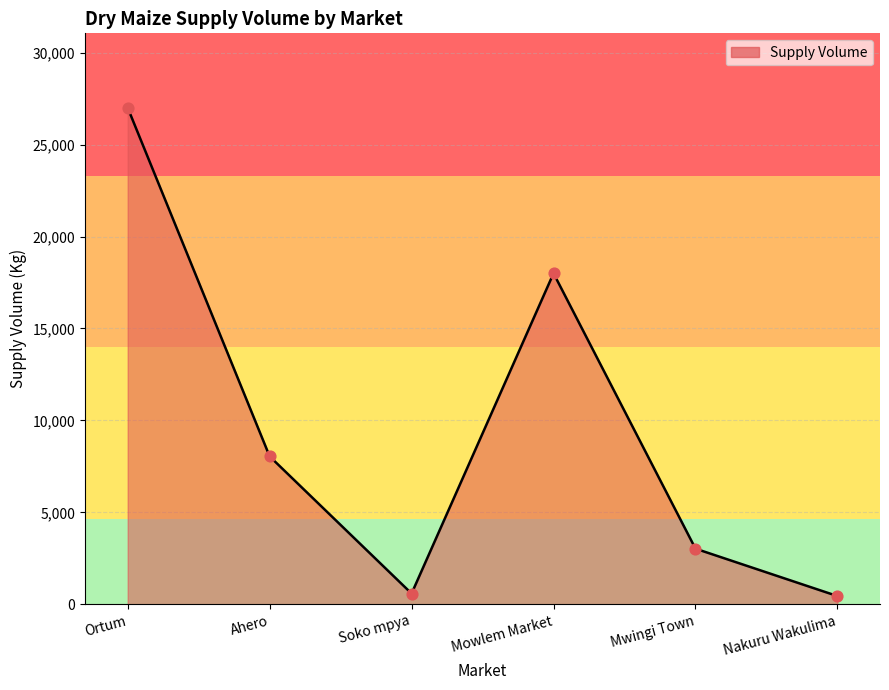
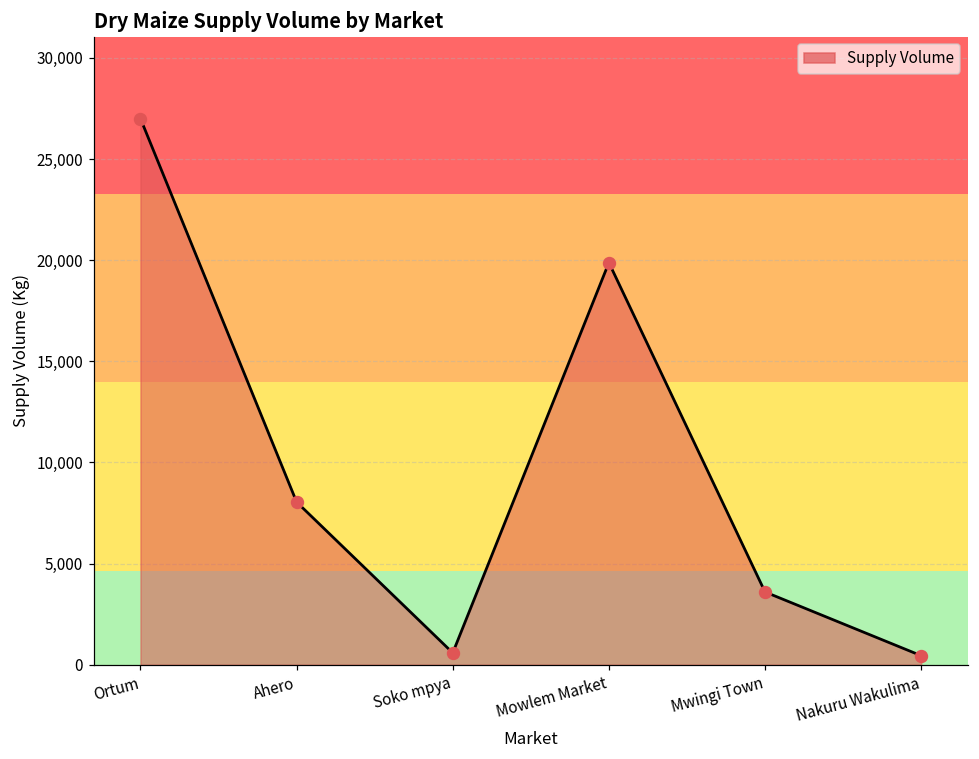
Mowlem Market: 18,000 -> 19,900
Mwingi Town: 3,000 -> 3,600
